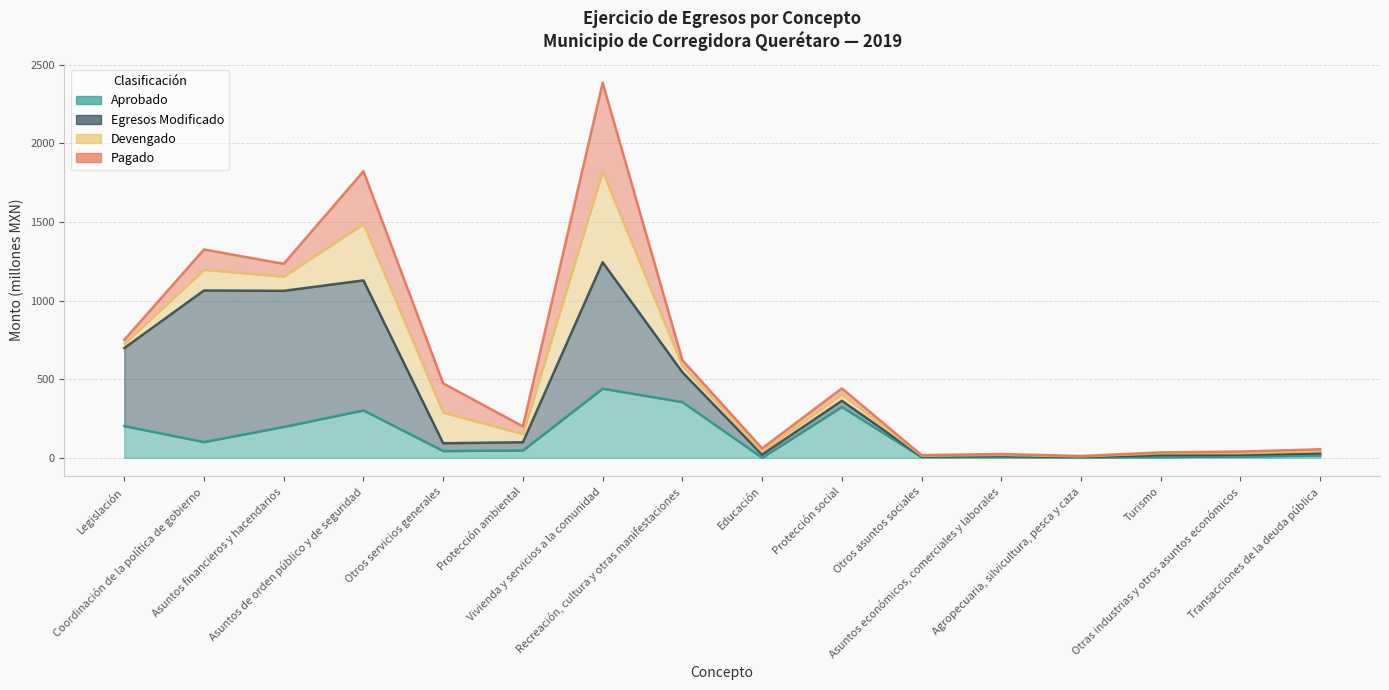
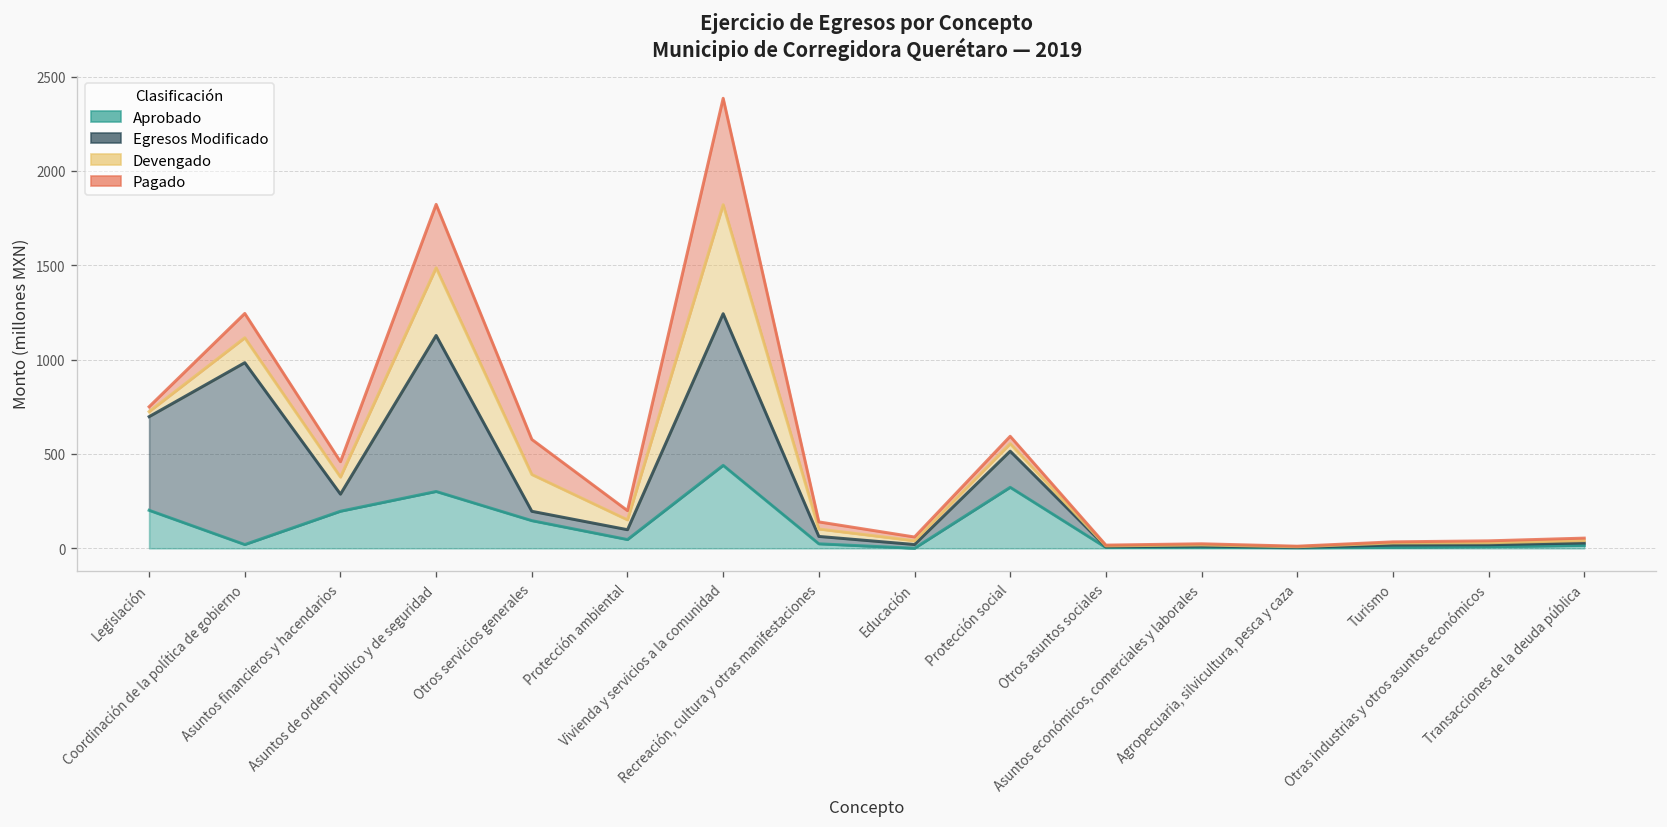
Aprobado, Coordinación de la política de gobierno: 100 -> 20
Egresos Modificado, Asuntos financieros y hacendarios: 870 -> 90
Aprobado, Otros servicios generales: 40 -> 150
Aprobado, Recreación, cultura y otras manifestaciones: 350 -> 20
Egresos Modificado, Recreación, cultura y otras manifestaciones: 190 -> 40
Egresos Modificado, Protección social: 40 -> 190
